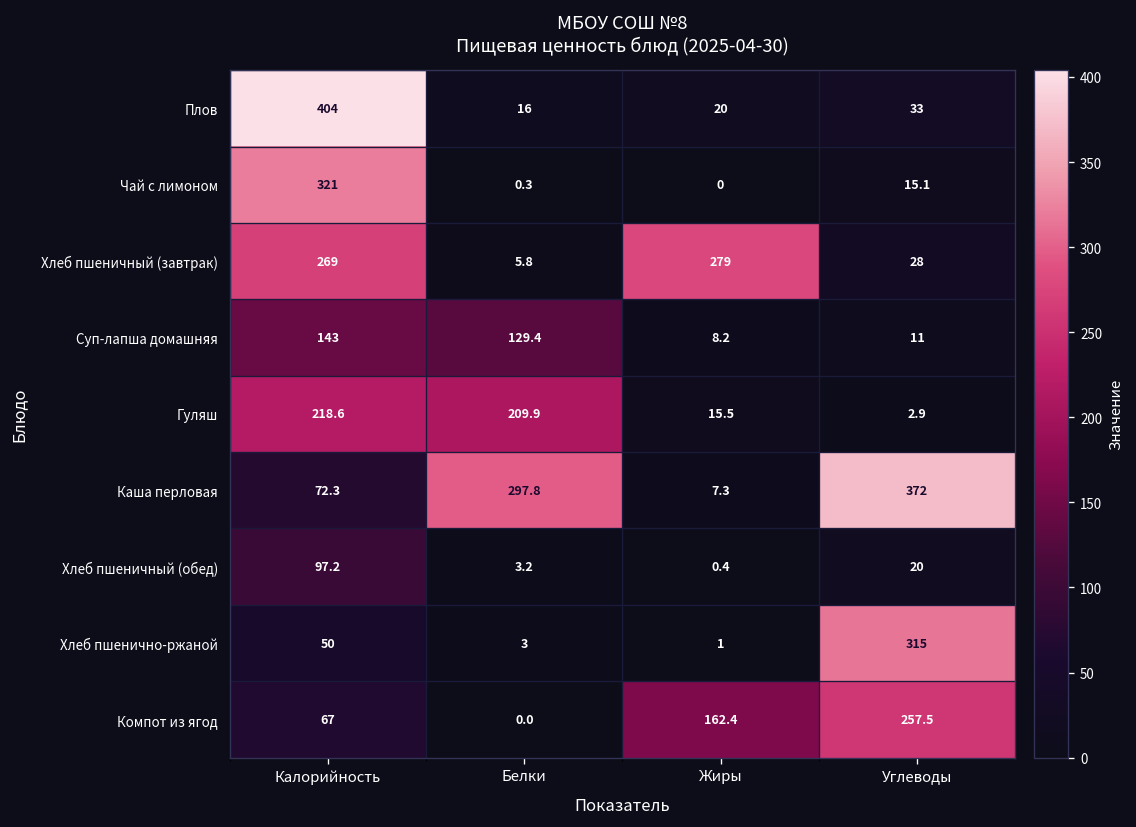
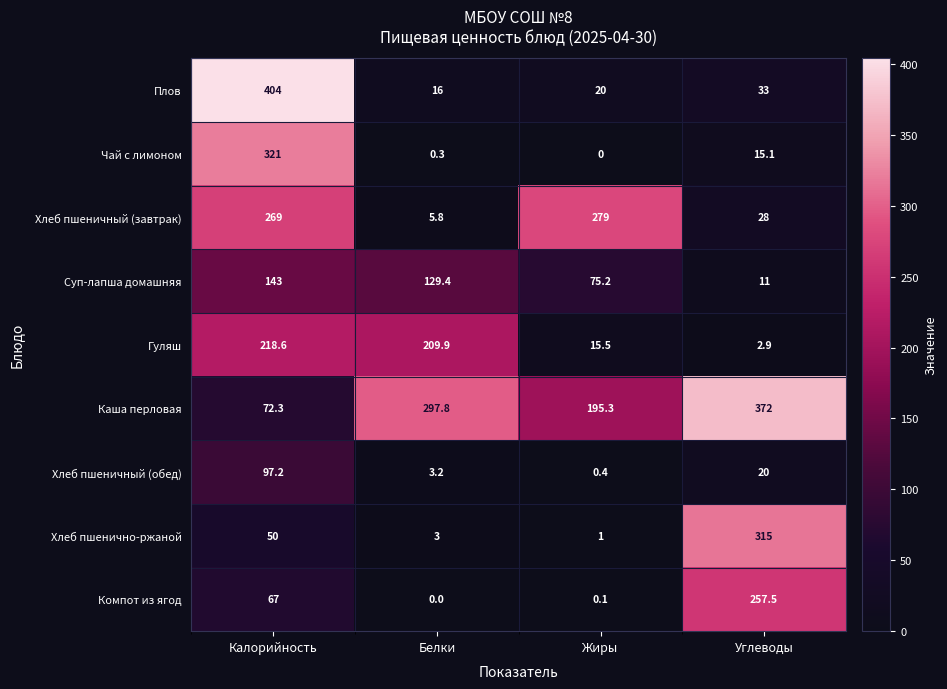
Суп-лапша домашняя, Жиры: 8.2 -> 75.2
Каша перловая, Жиры: 7.3 -> 195.3
Компот из ягод, Жиры: 162.4 -> 0.1
